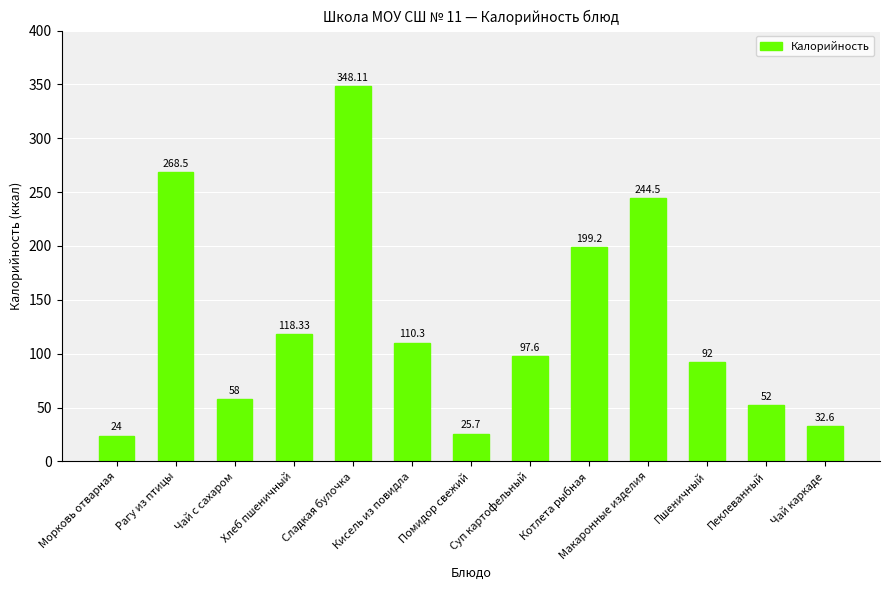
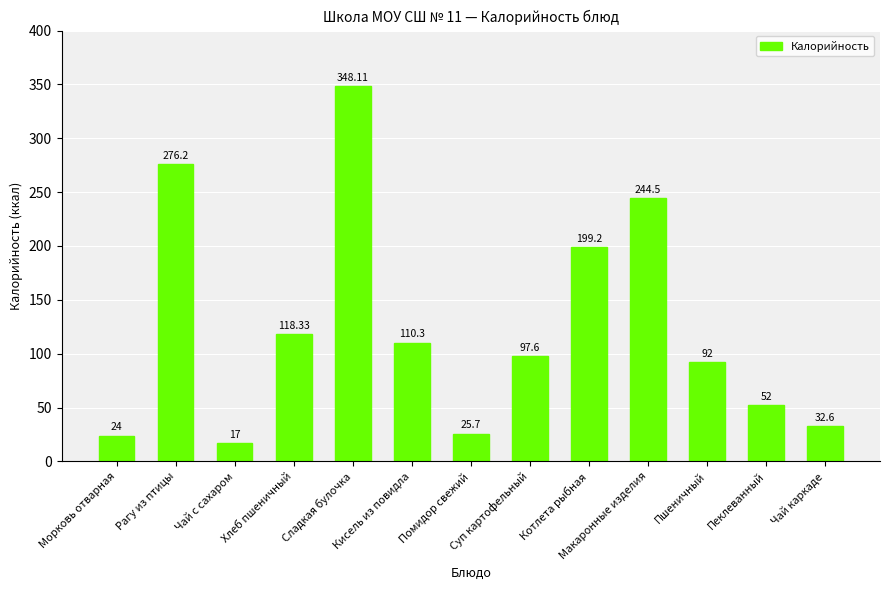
Рагу из птицы: 268.5 -> 276.2
Чай с сахаром: 58 -> 17
